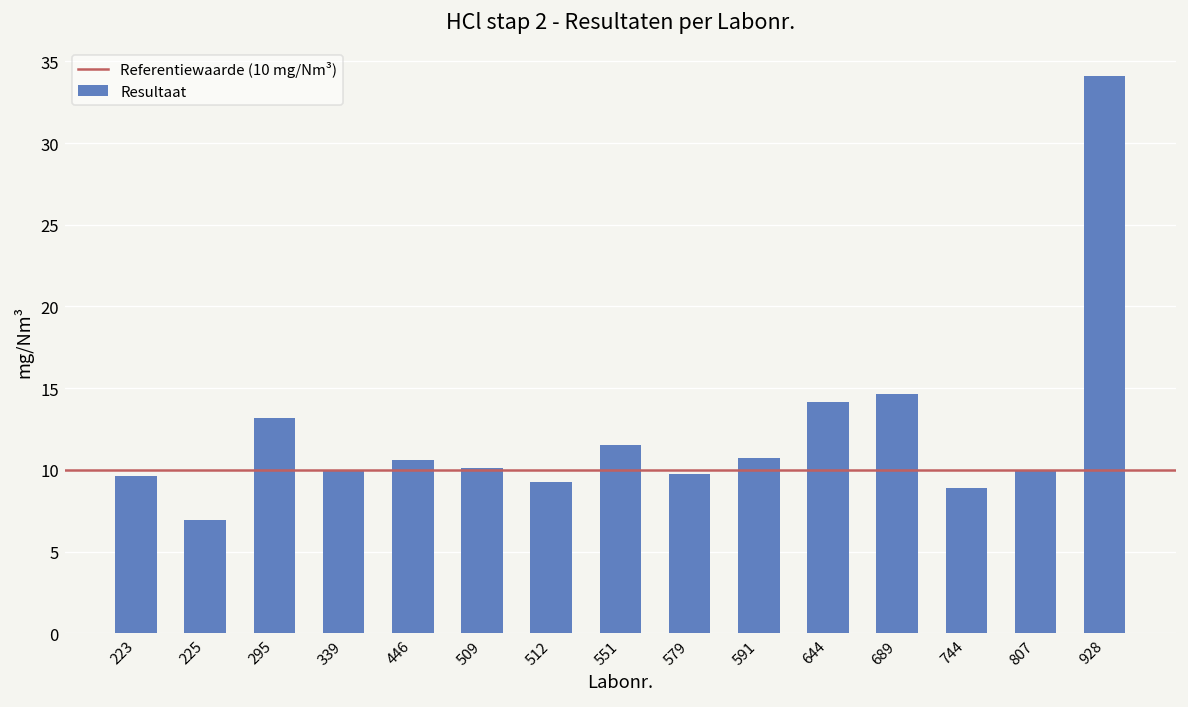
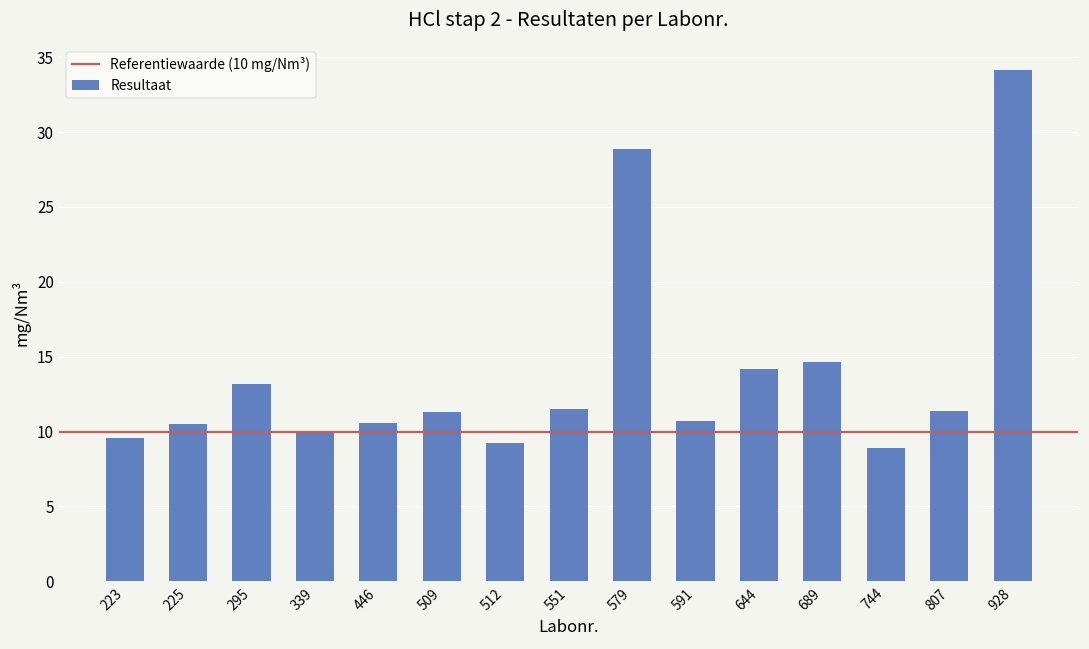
225: 6.9 -> 10.5
509: 10.1 -> 11.3
579: 9.7 -> 28.9
807: 10.0 -> 11.4
